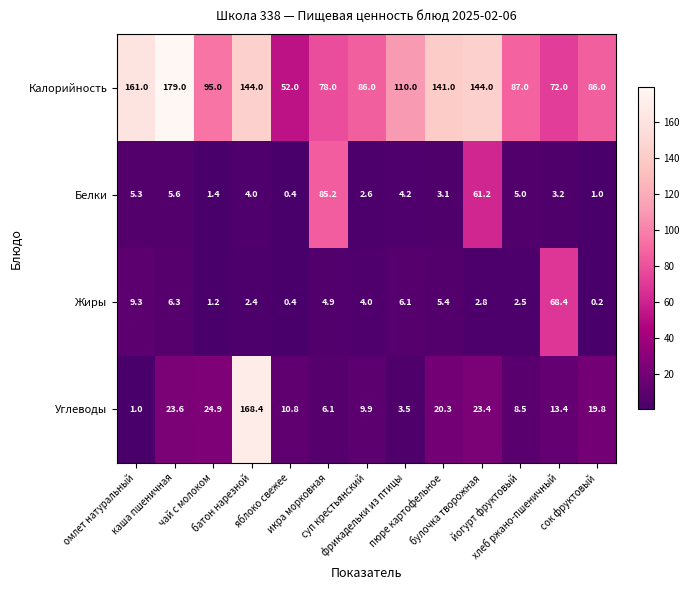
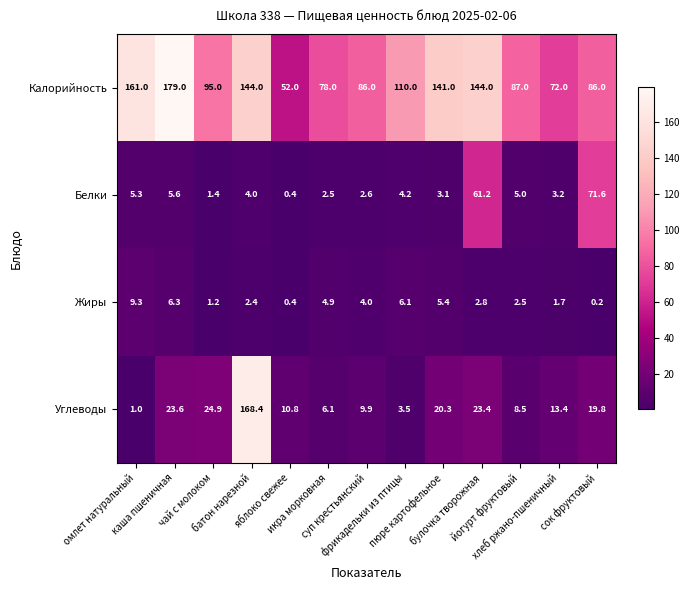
Белки, икра морковная: 85.2 -> 2.5
Белки, сок фруктовый: 1.0 -> 71.6
Жиры, хлеб ржано-пшеничный: 68.4 -> 1.7
